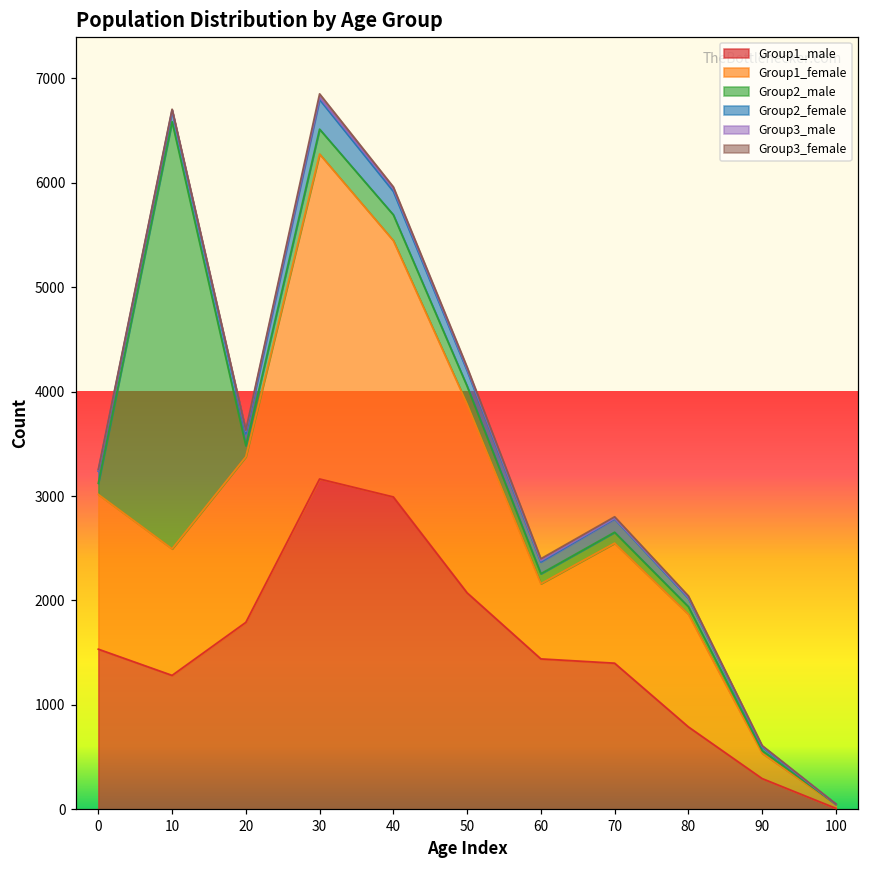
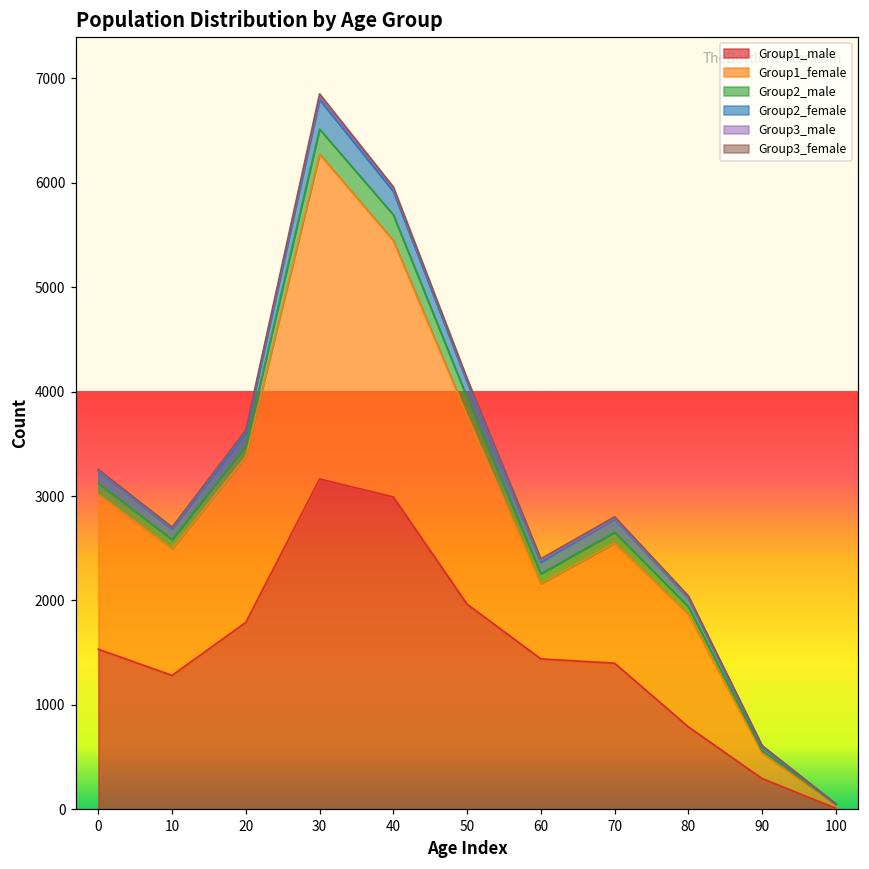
Group2_male, 10: 4100 -> 100
Group1_male, 50: 2100 -> 2000
